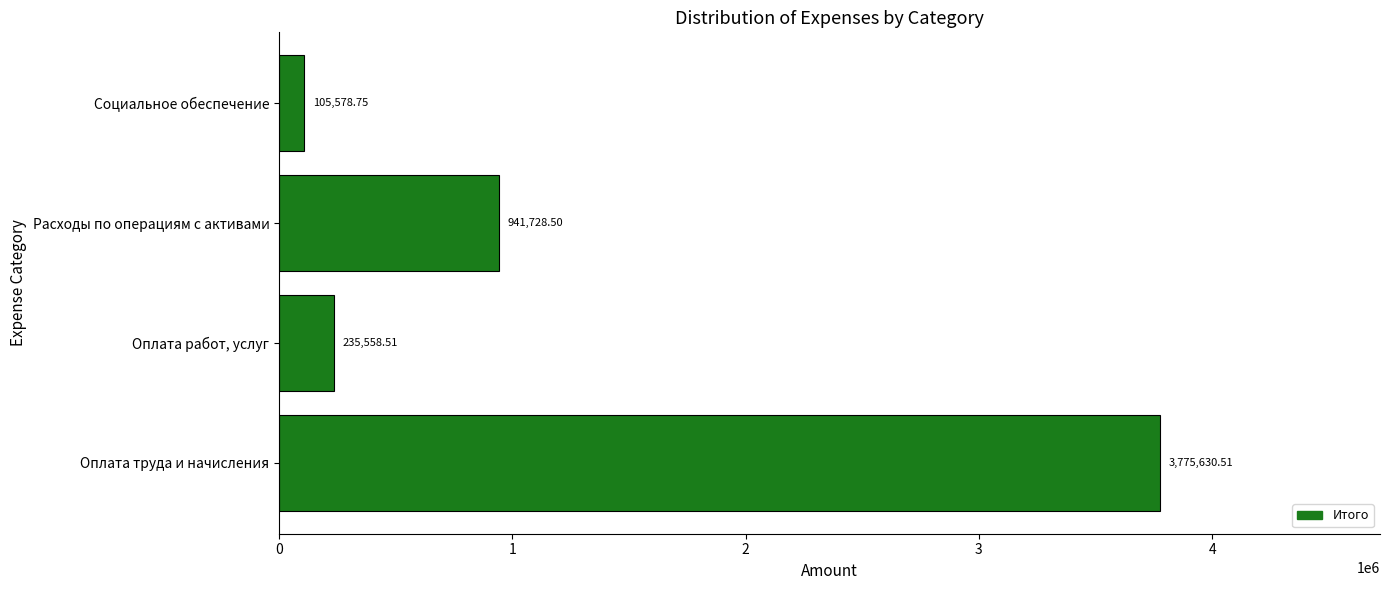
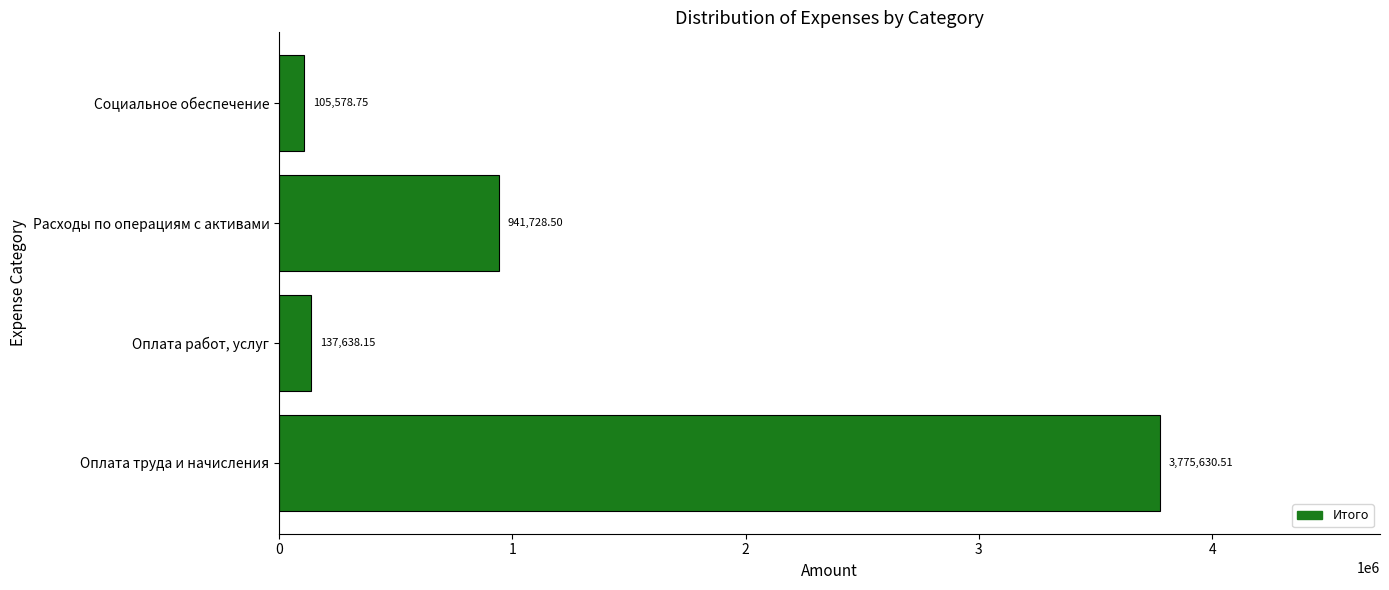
Оплата работ, услуг: 235,558.51 -> 137,638.15
